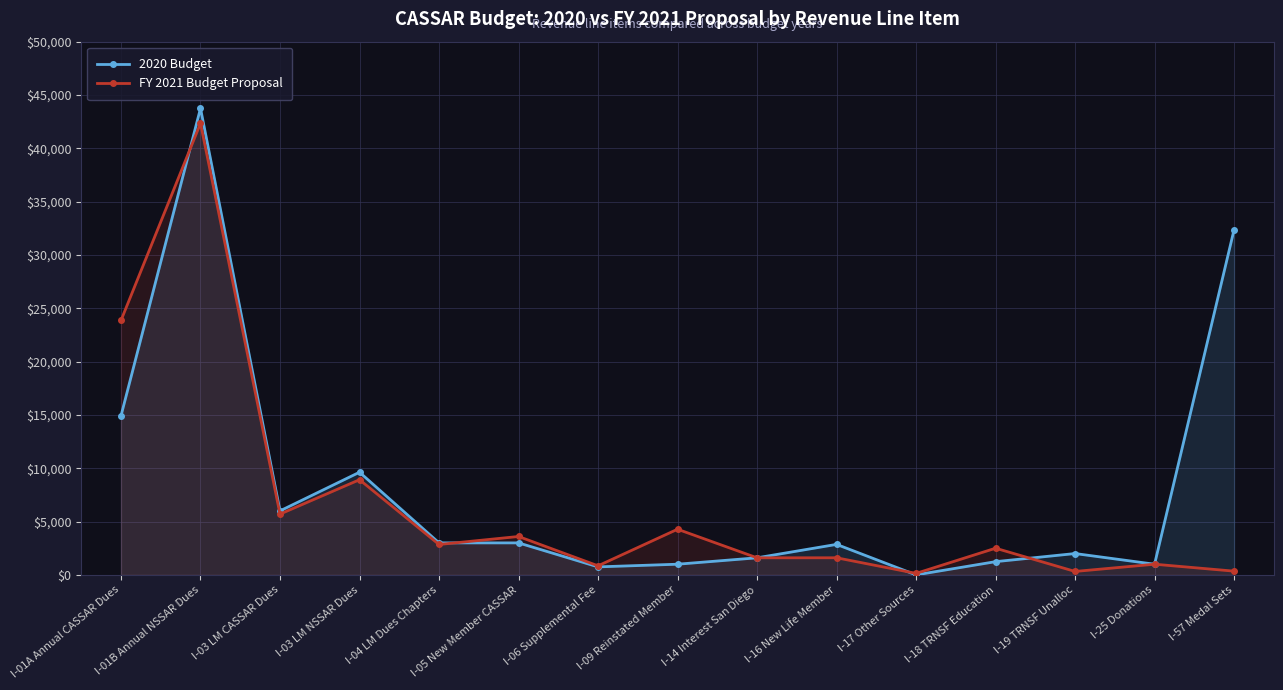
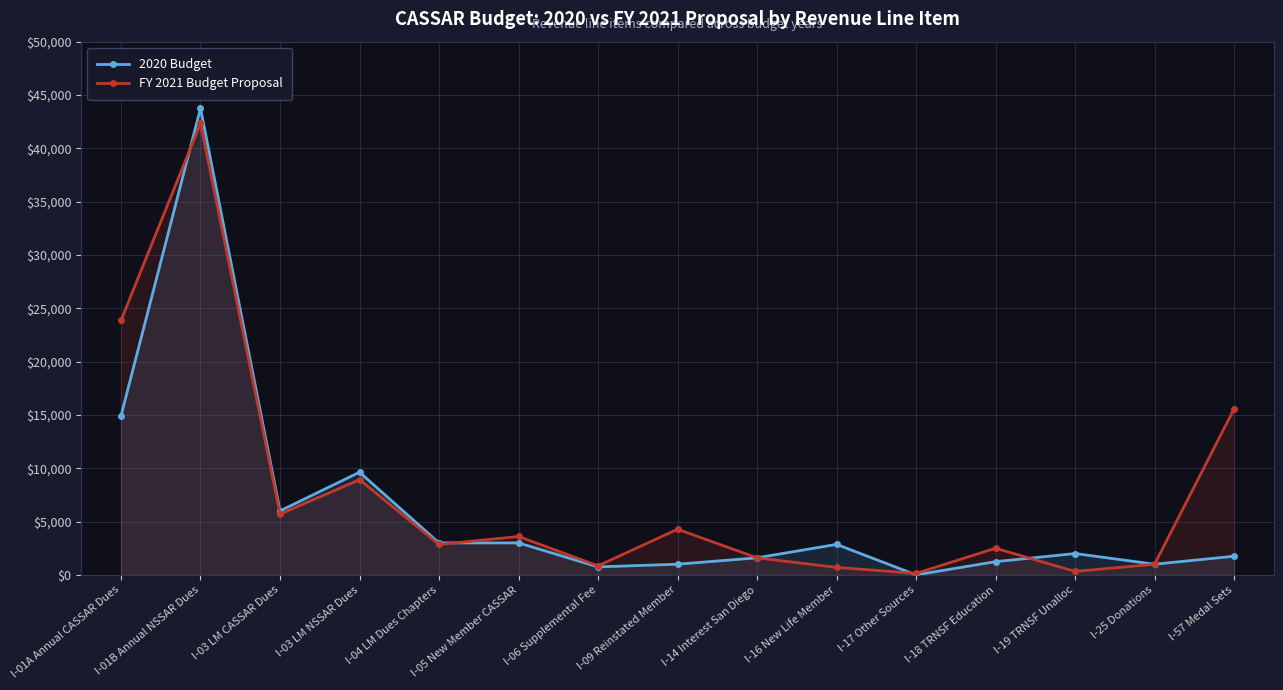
FY 2021 Budget Proposal, I-16 New Life Member: $1,600 -> $700
2020 Budget, I-57 Medal Sets: $32,400 -> $1,800
FY 2021 Budget Proposal, I-57 Medal Sets: $400 -> $15,600
